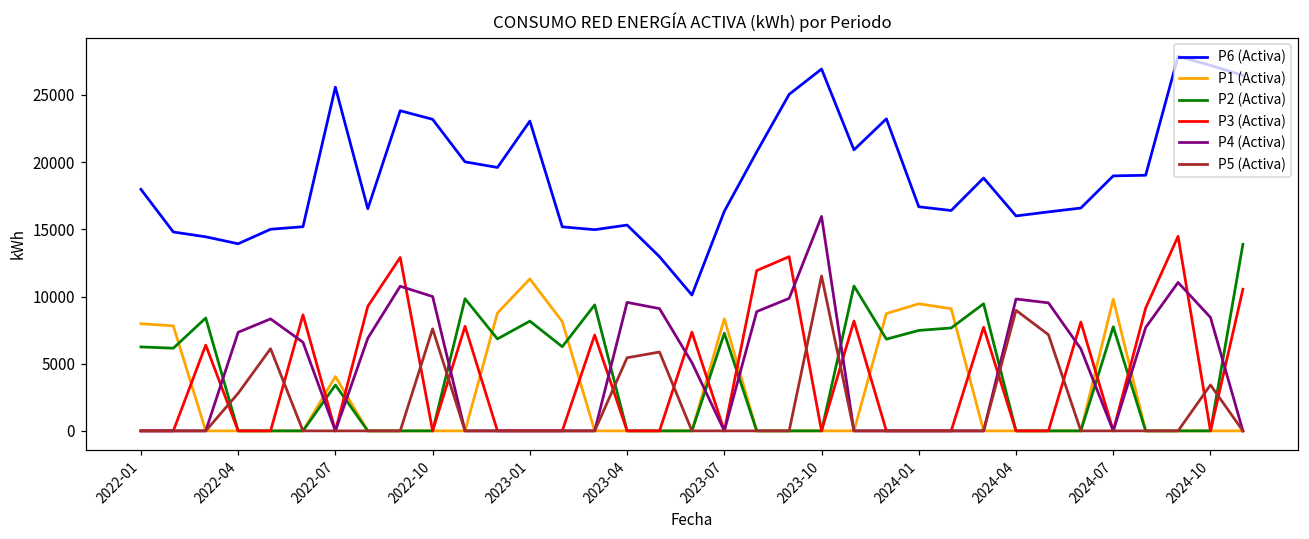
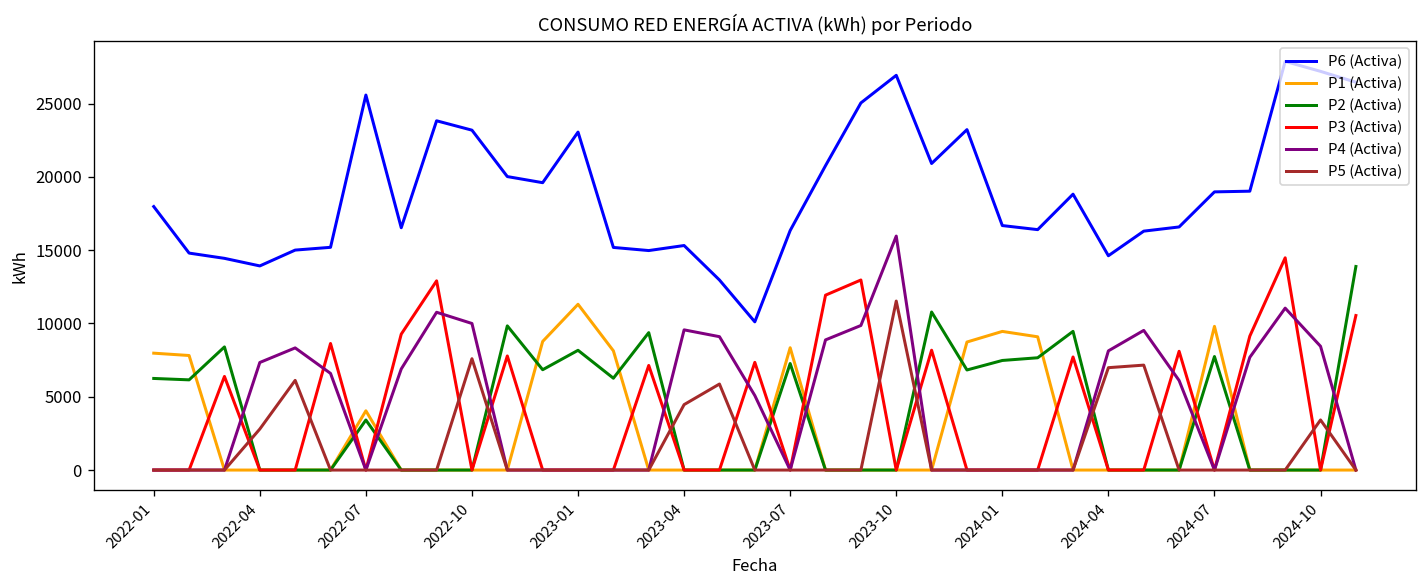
P5 (Activa), 2023-04: 5400 -> 4500
P6 (Activa), 2024-04: 16000 -> 14600
P4 (Activa), 2024-04: 9800 -> 8100
P5 (Activa), 2024-04: 9000 -> 7000
